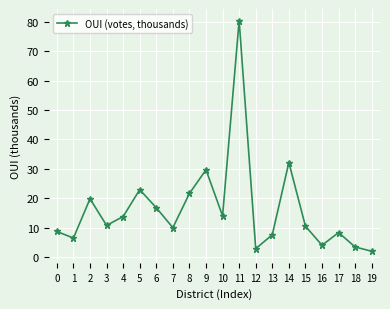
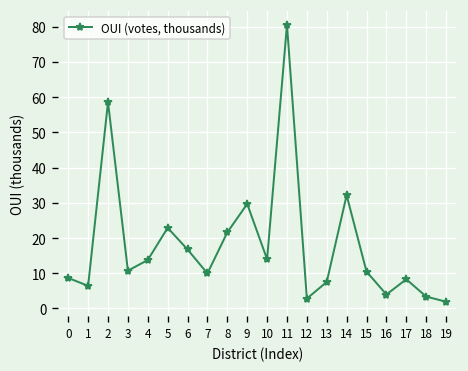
2: 20 -> 59
